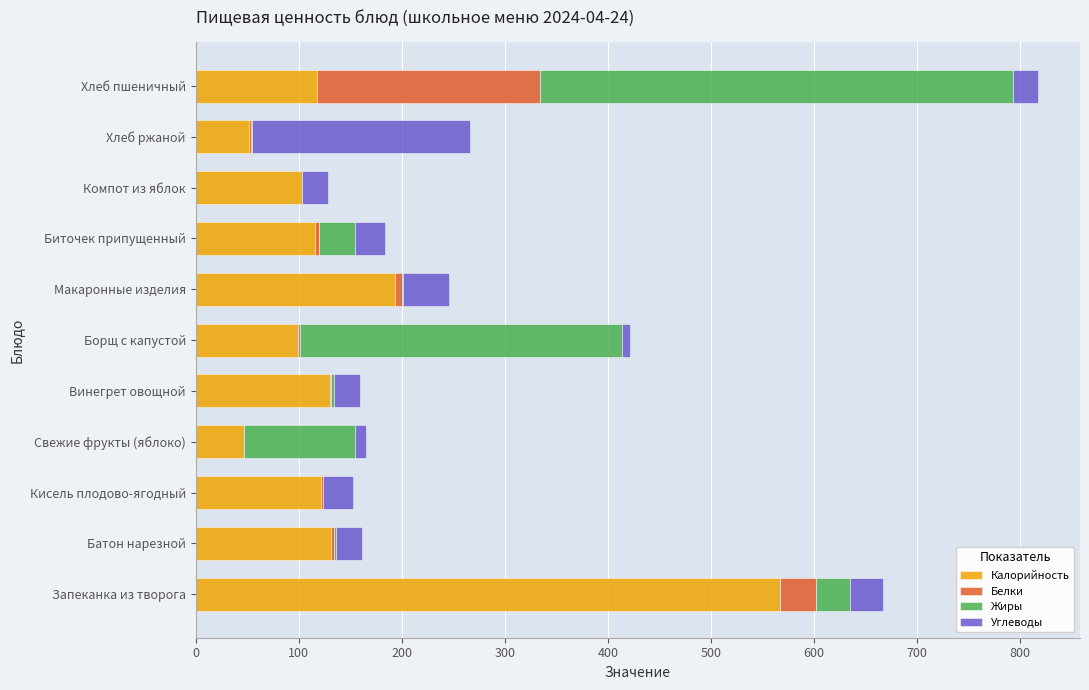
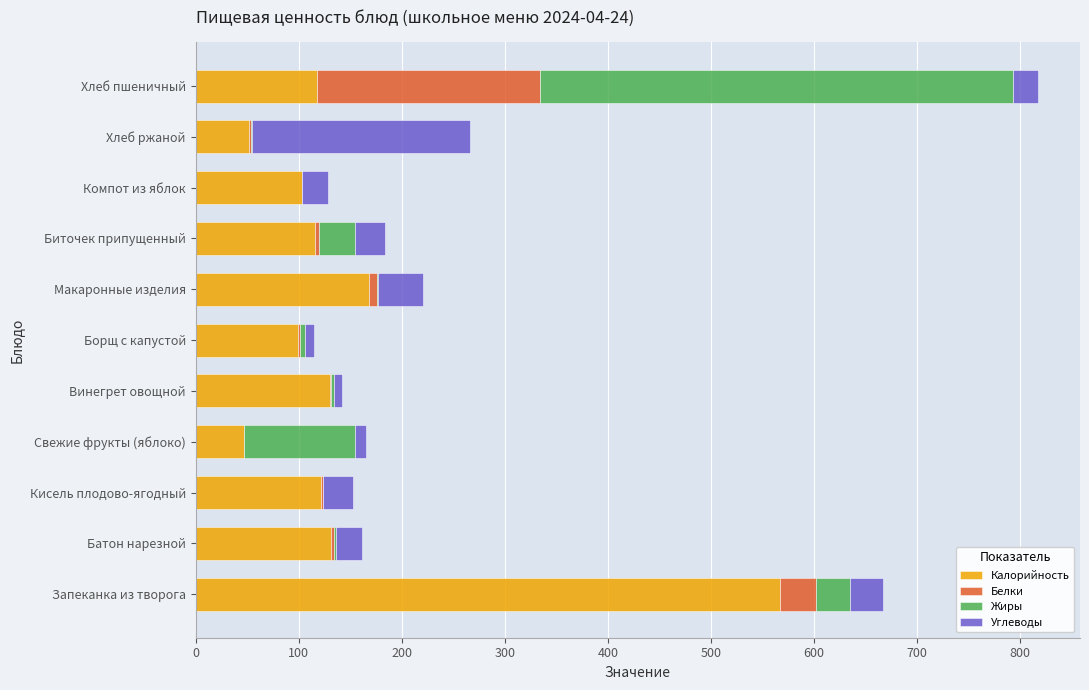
Калорийность, Макаронные изделия: 193 -> 168
Жиры, Борщ с капустой: 312 -> 5
Углеводы, Винегрет овощной: 25 -> 7
